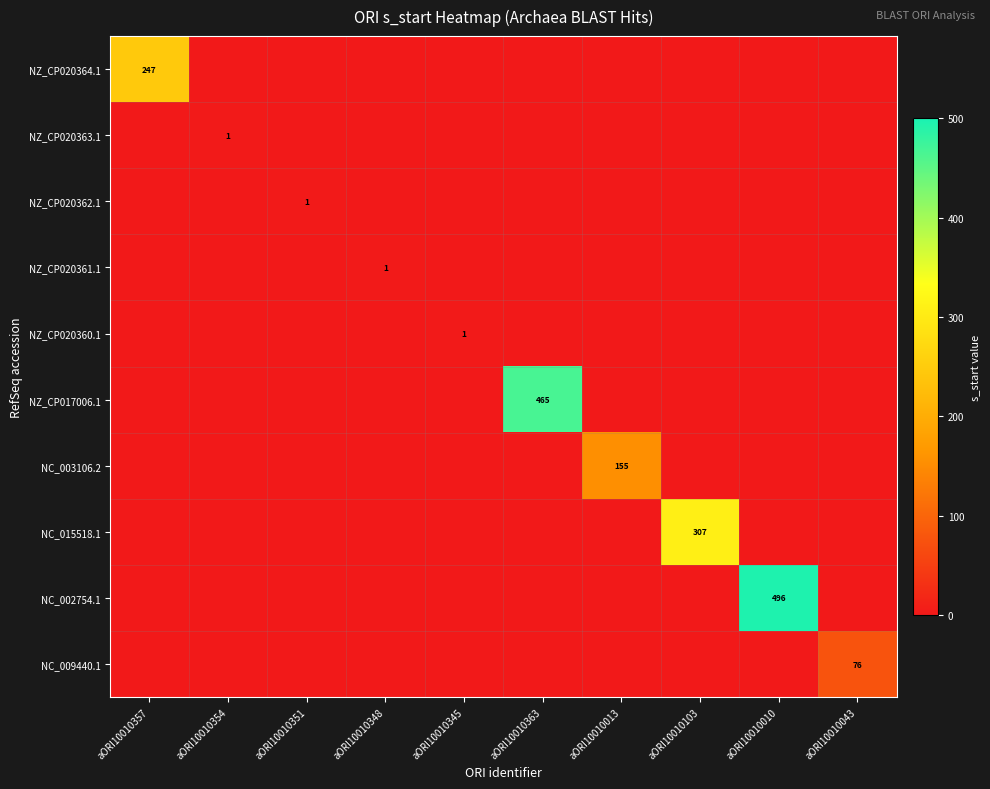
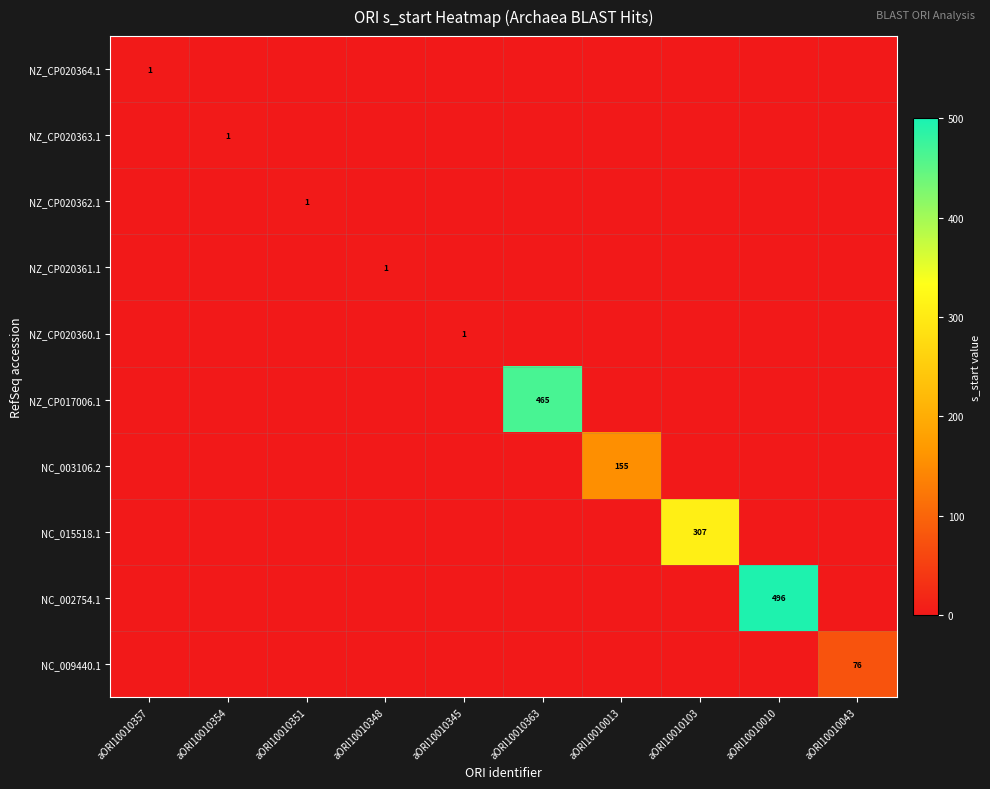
NZ_CP020364.1, aORI10010357: 247 -> 1
